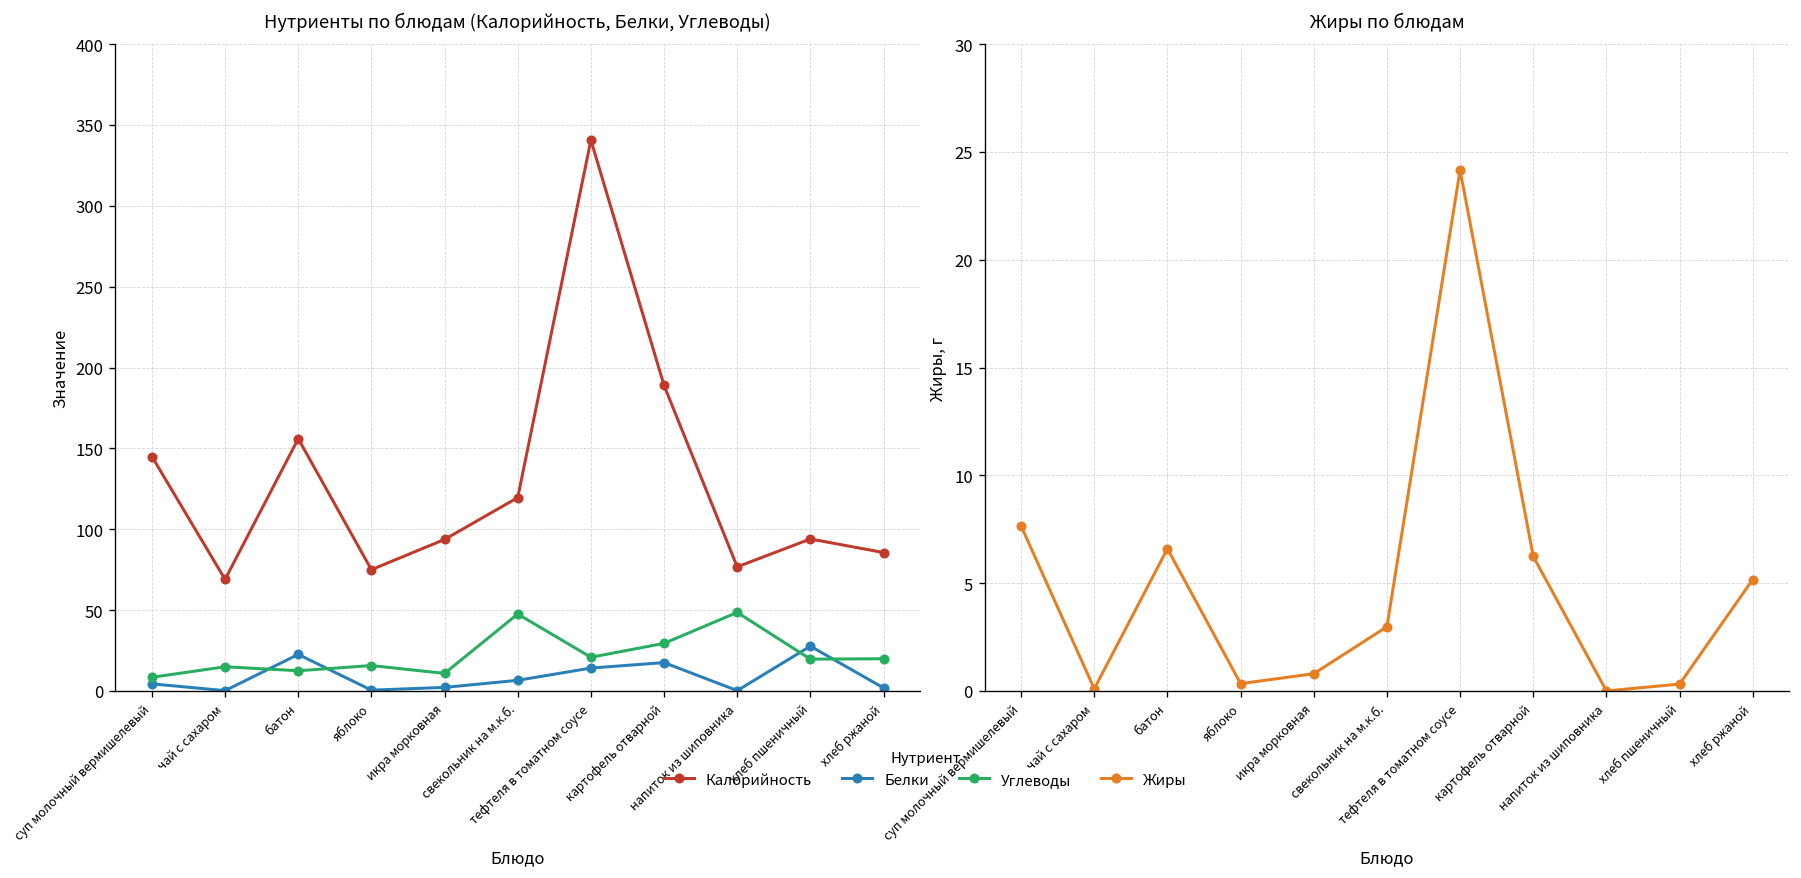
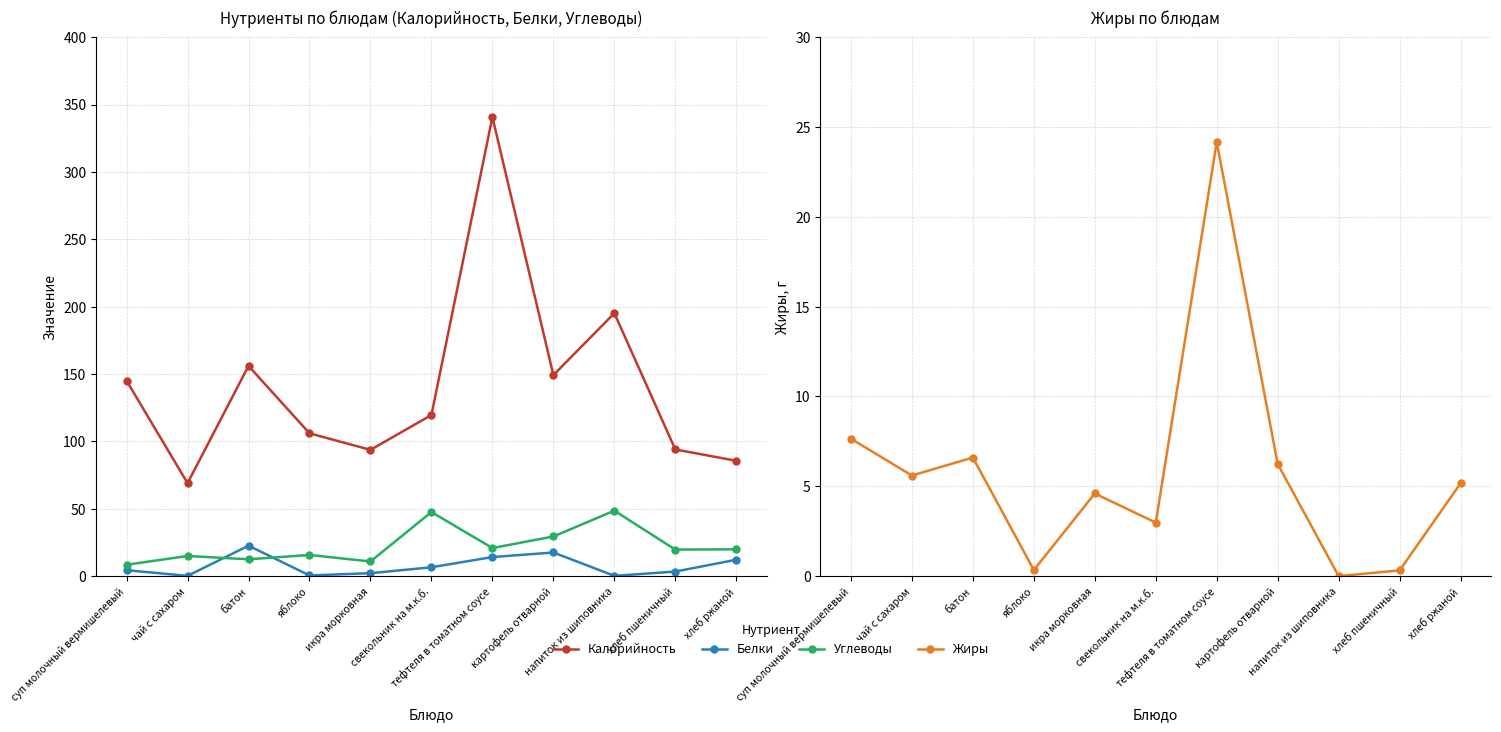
Нутриенты по блюдам (Калорийность, Белки, Углеводы), Калорийность, яблоко: 75 -> 106
Нутриенты по блюдам (Калорийность, Белки, Углеводы), Калорийность, картофель отварной: 189 -> 149
Нутриенты по блюдам (Калорийность, Белки, Углеводы), Калорийность, напиток из шиповника: 77 -> 195
Нутриенты по блюдам (Калорийность, Белки, Углеводы), Белки, хлеб пшеничный: 28 -> 3
Нутриенты по блюдам (Калорийность, Белки, Углеводы), Белки, хлеб ржаной: 2 -> 12
Жиры по блюдам, чай с сахаром: 0.1 -> 5.6
Жиры по блюдам, икра морковная: 0.8 -> 4.6
